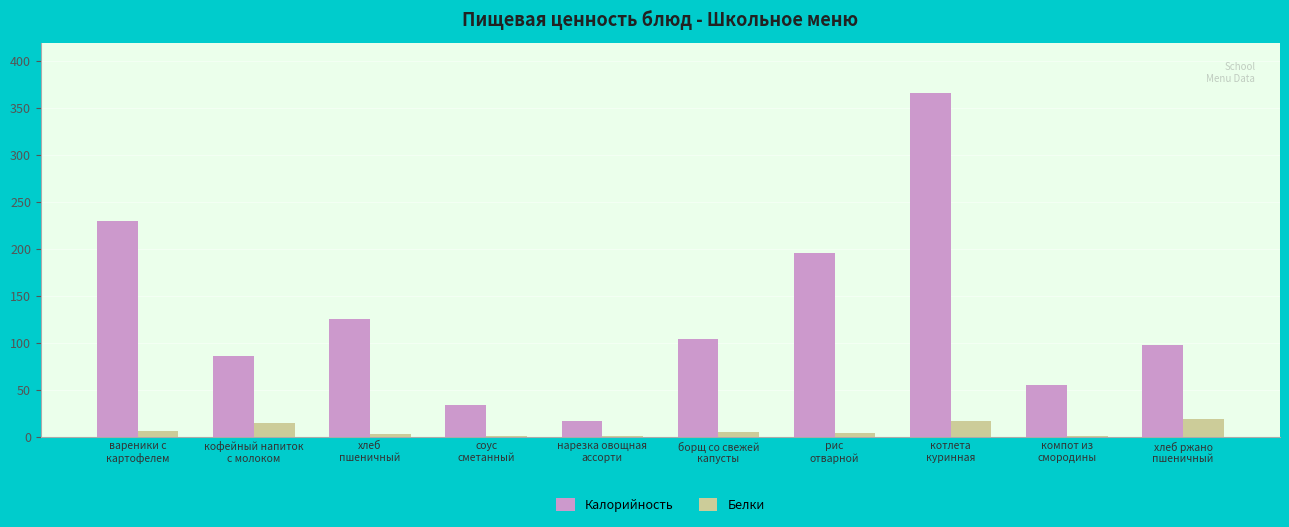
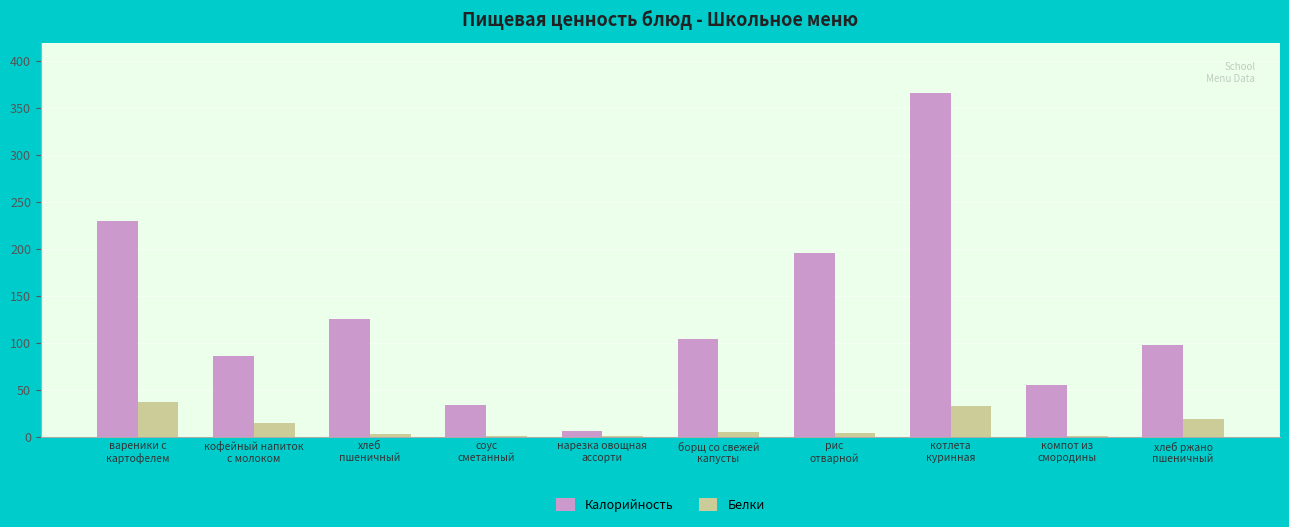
Белки, вареники с картофелем: 10 -> 40
Калорийность, нарезка овощная ассорти: 20 -> 10
Белки, котлета куринная: 20 -> 30
